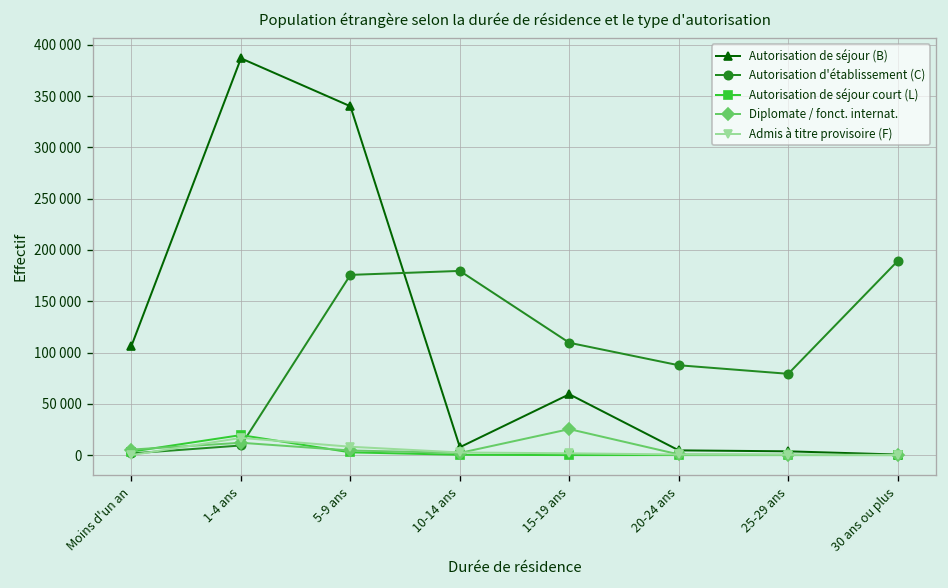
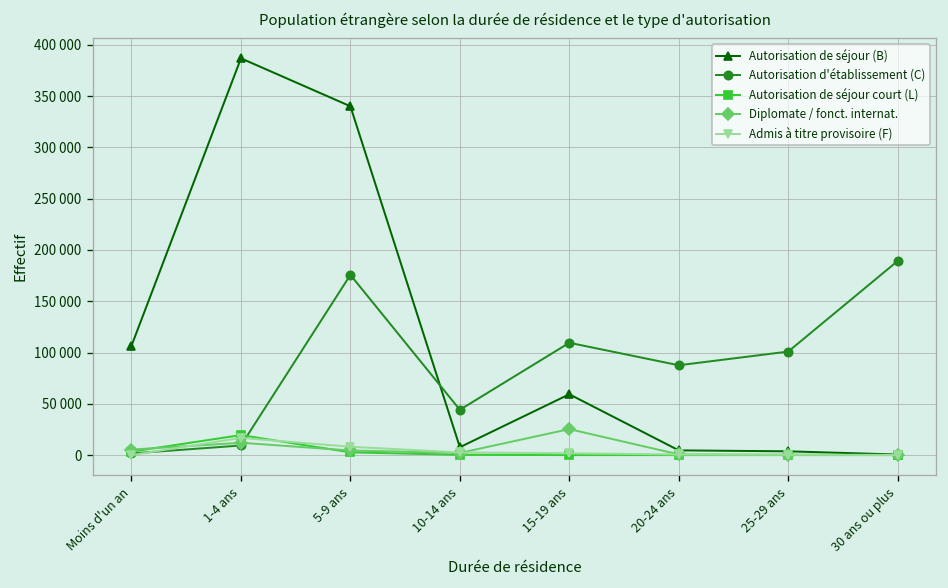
Autorisation d'établissement (C), 10-14 ans: 180000 -> 40000
Autorisation d'établissement (C), 25-29 ans: 80000 -> 100000
